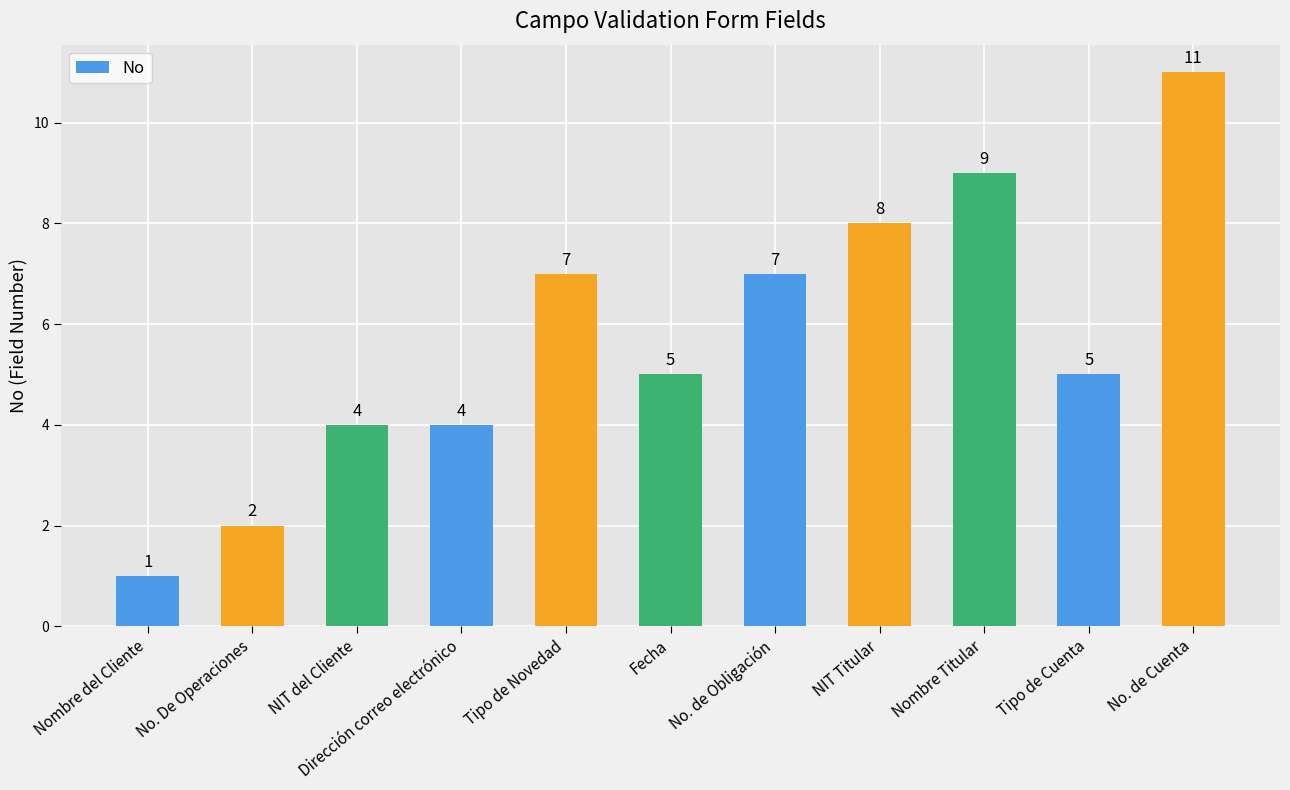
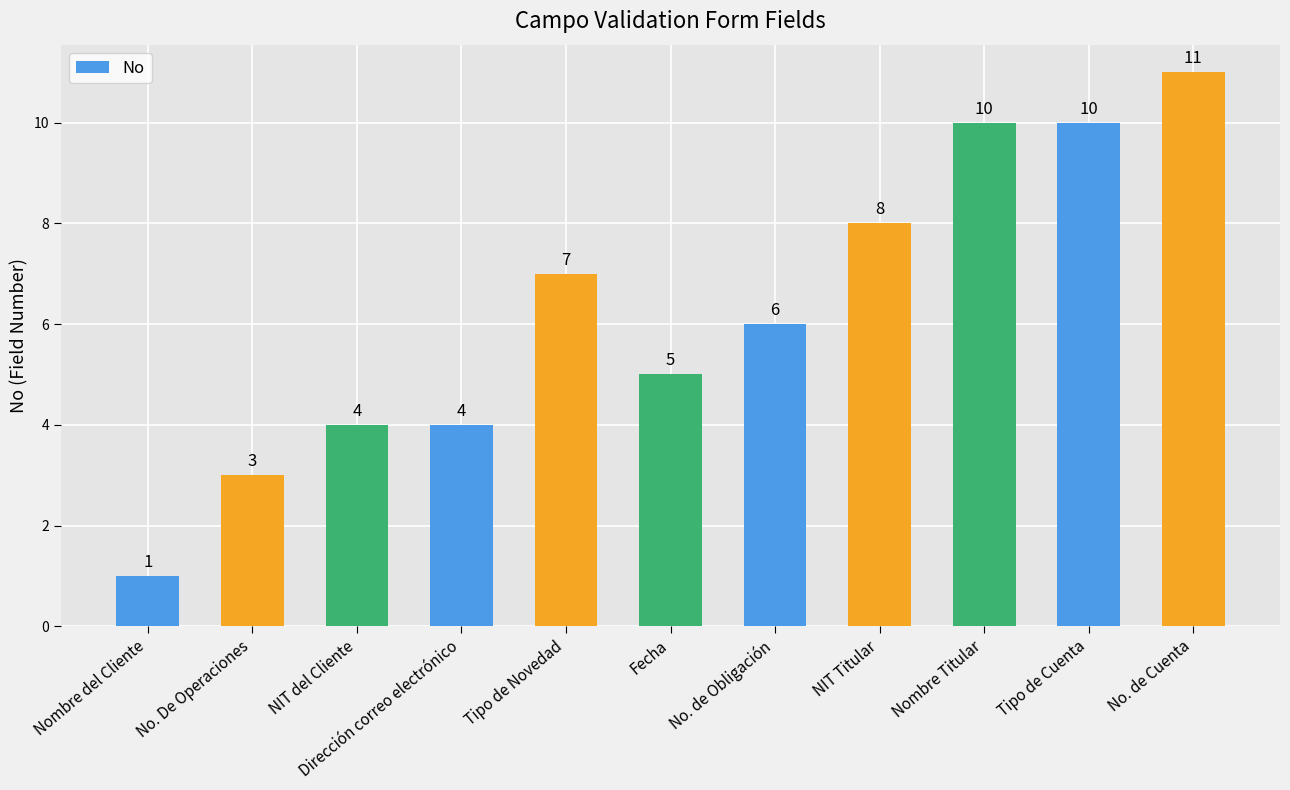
No. De Operaciones: 2 -> 3
No. de Obligación: 7 -> 6
Nombre Titular: 9 -> 10
Tipo de Cuenta: 5 -> 10
